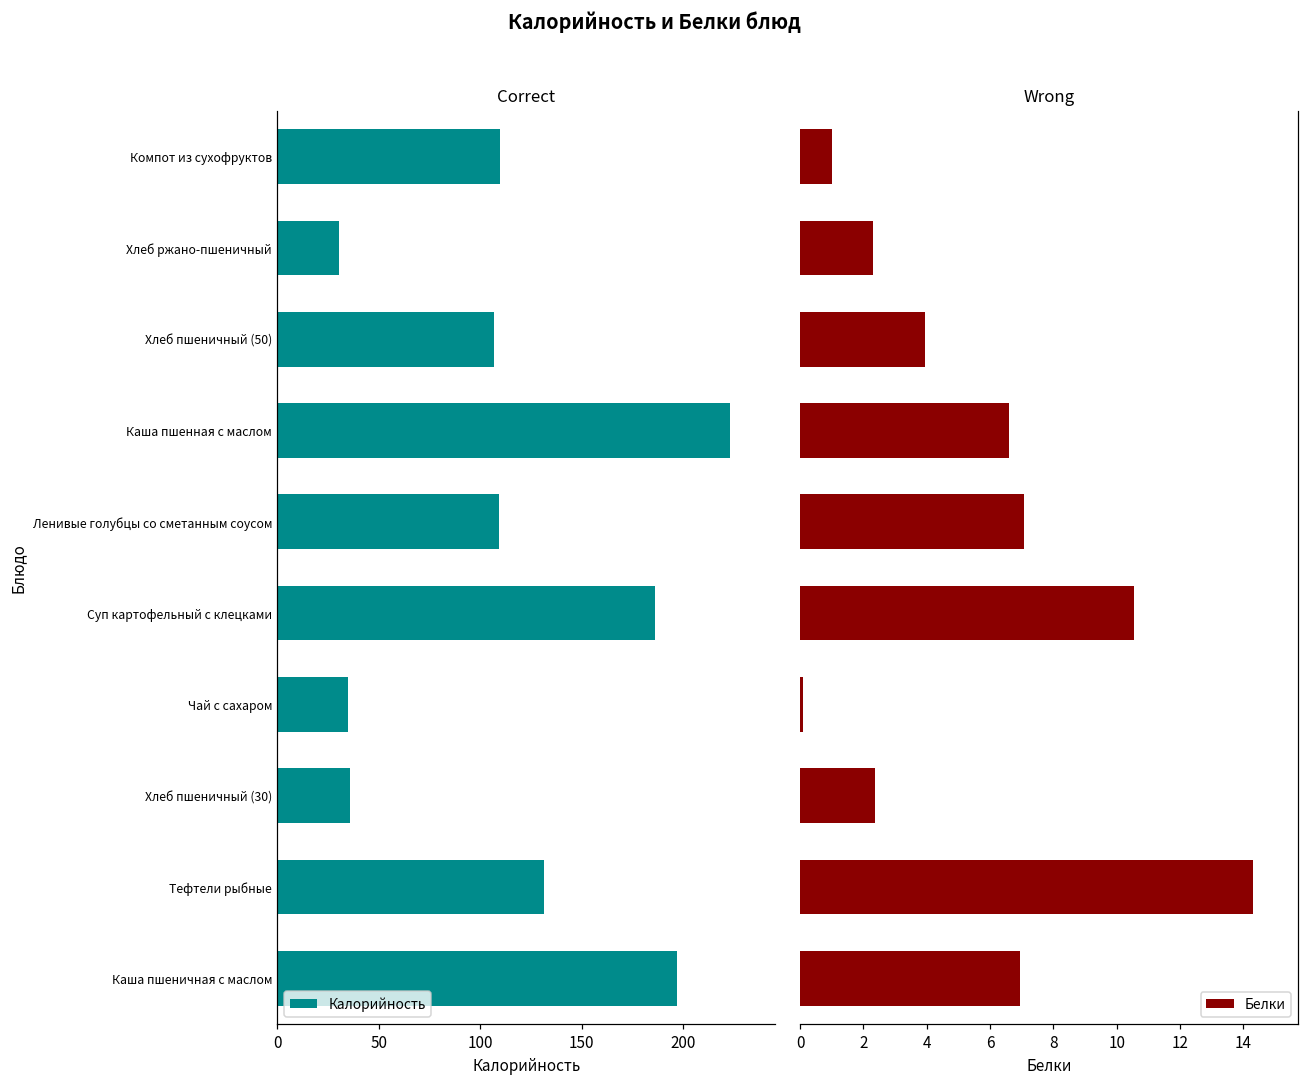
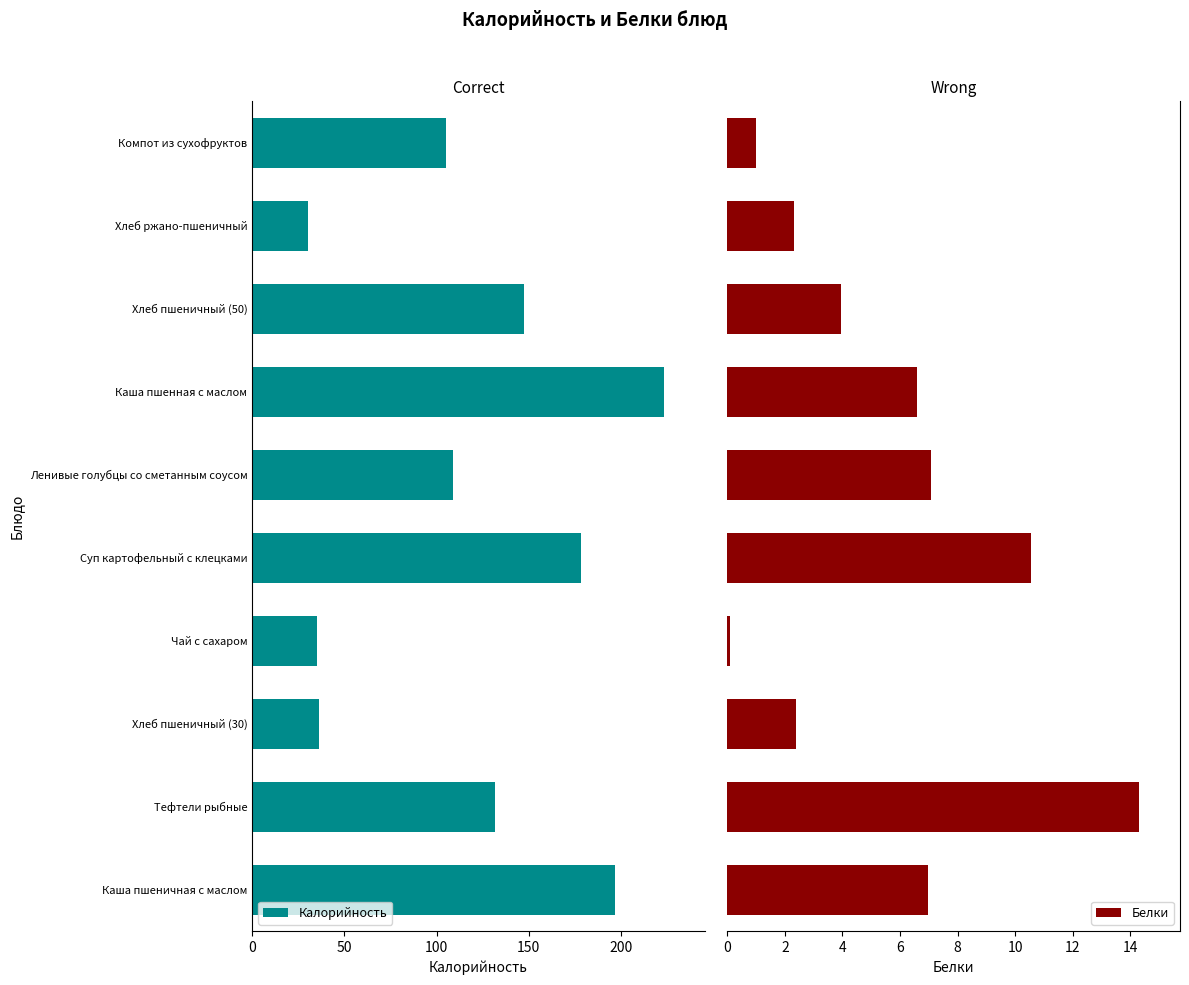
Correct, Компот из сухофруктов: 110 -> 105
Correct, Хлеб пшеничный (50): 107 -> 147
Correct, Суп картофельный с клецками: 186 -> 179
